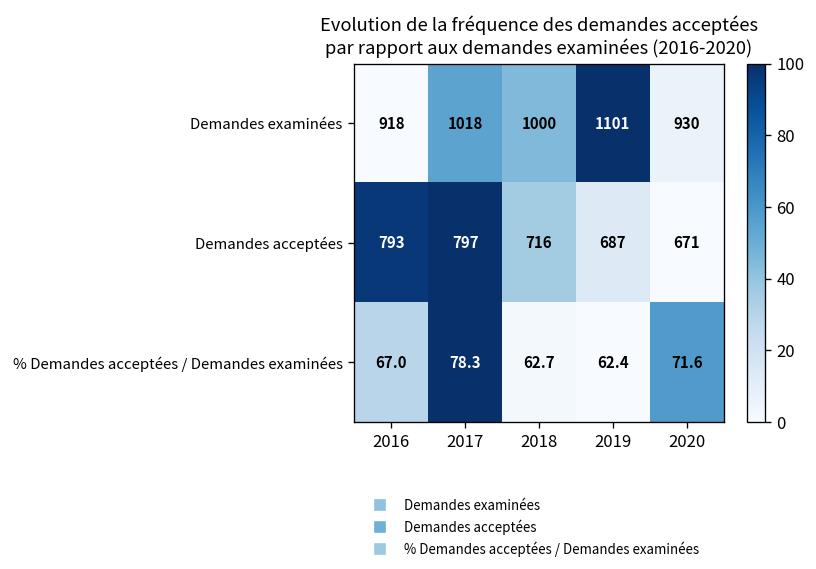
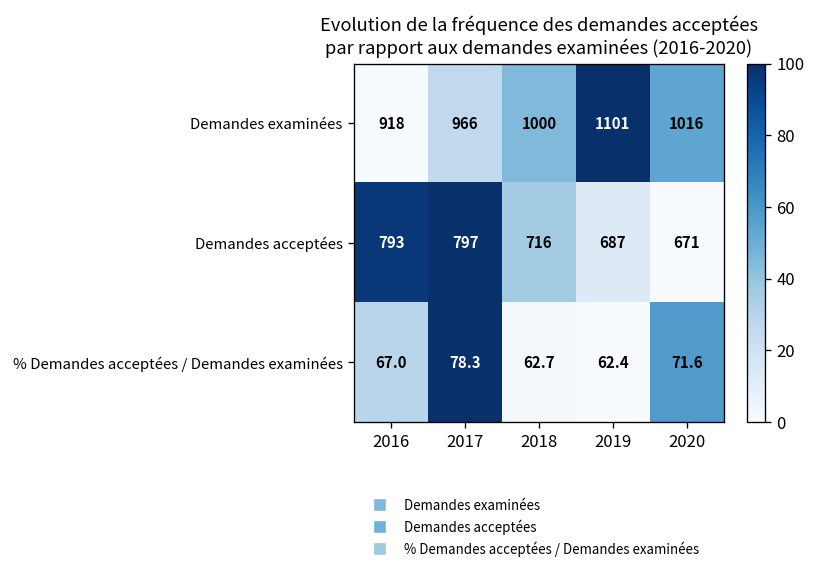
Demandes examinées, 2017: 1018 -> 966
Demandes examinées, 2020: 930 -> 1016
